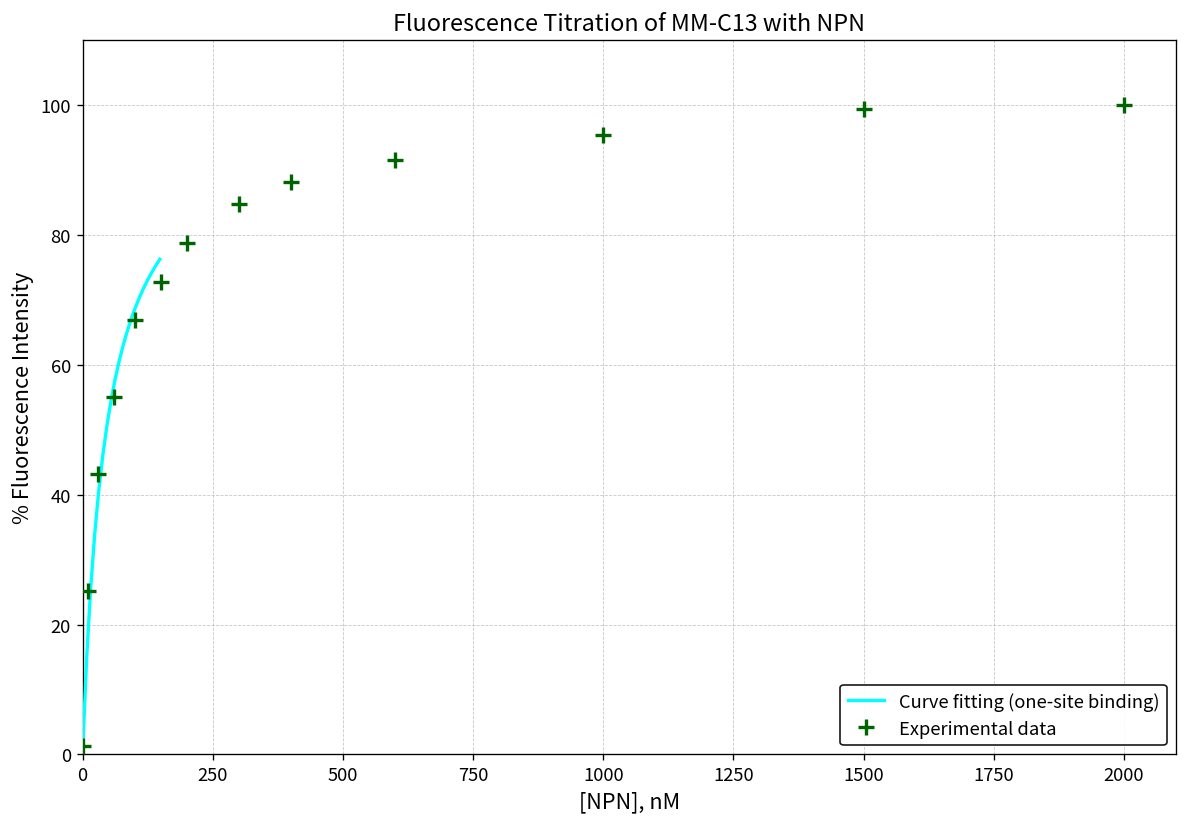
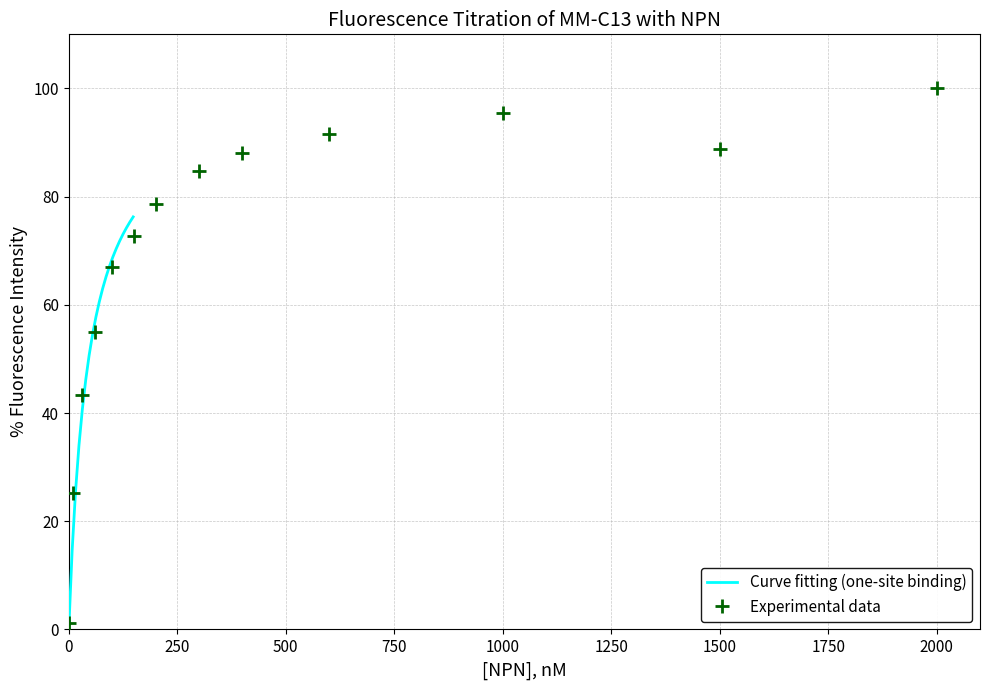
Experimental data, 1500: 99 -> 89
